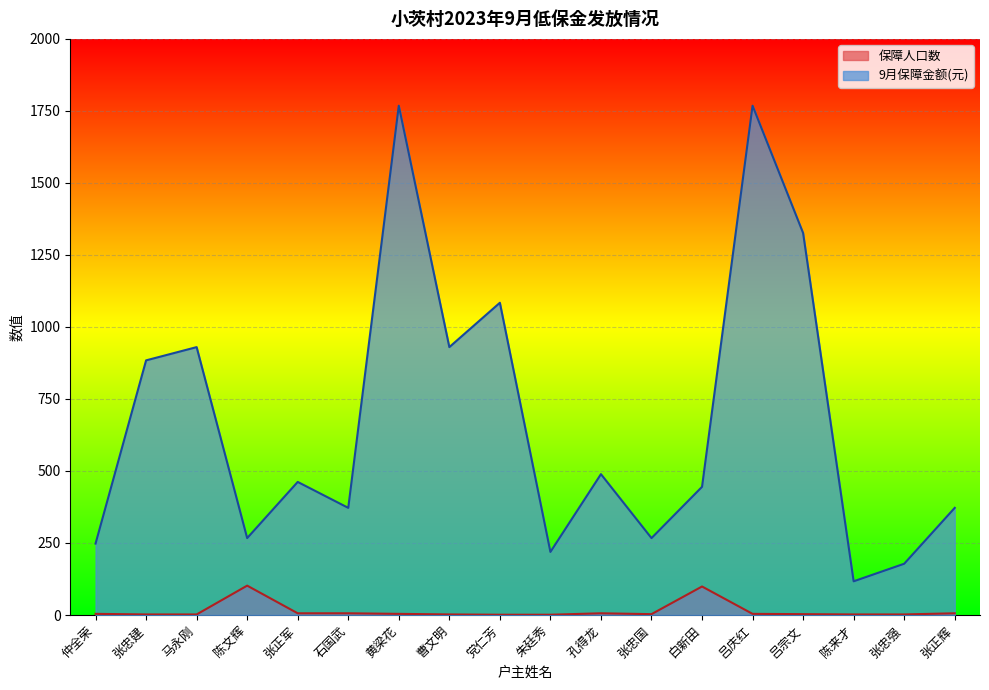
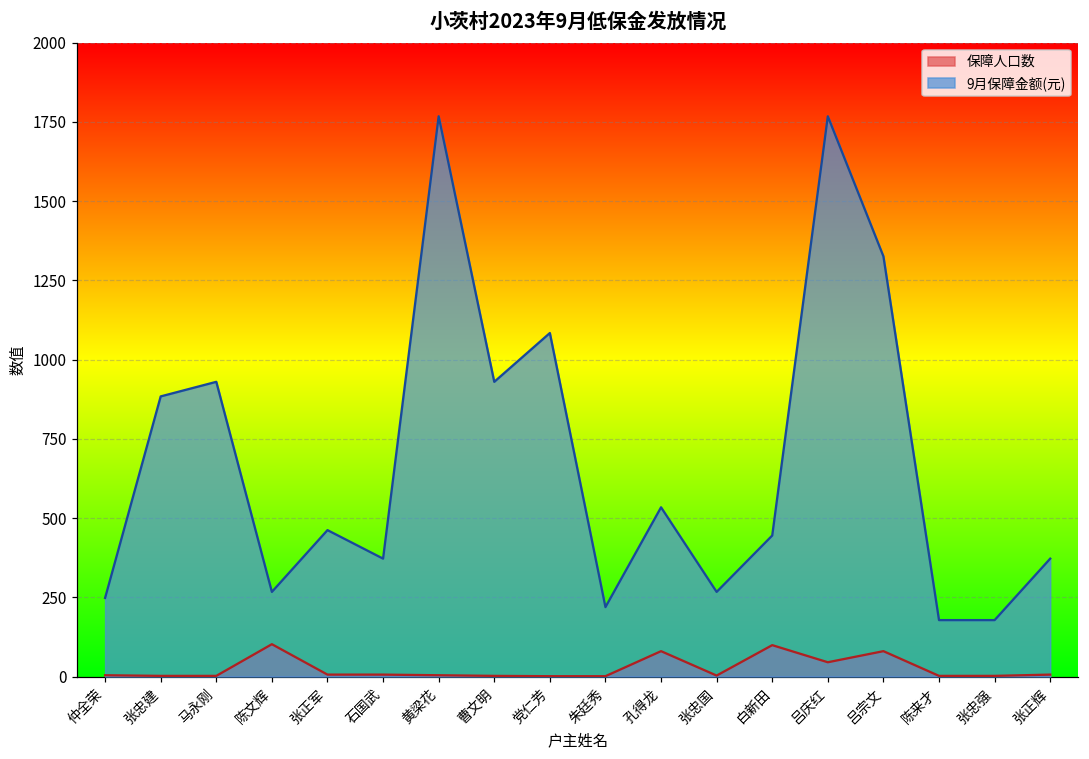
保障人口数, 孔得龙: 10 -> 80
9月保障金额(元), 孔得龙: 490 -> 530
保障人口数, 吕庆红: 0 -> 50
保障人口数, 吕宗文: 0 -> 80
9月保障金额(元), 陈来才: 120 -> 180
